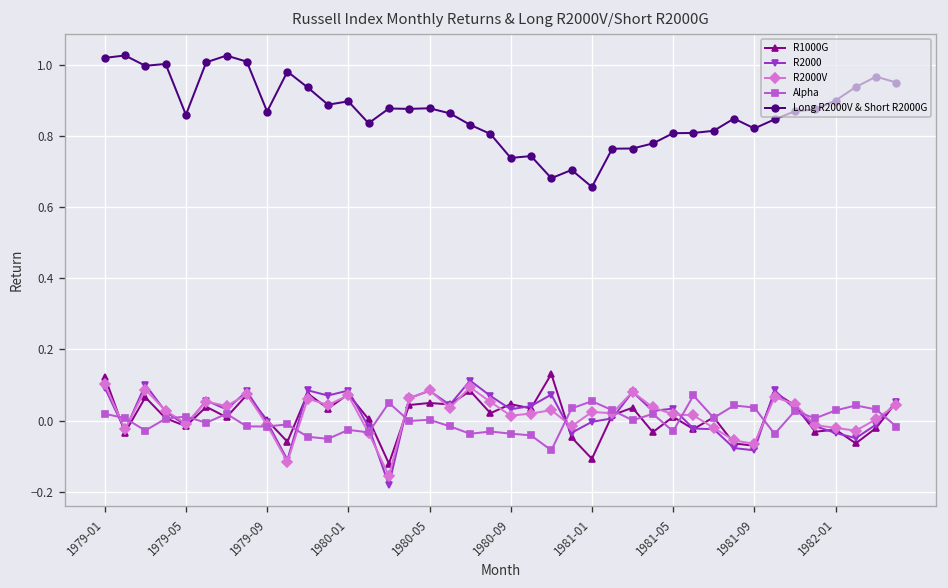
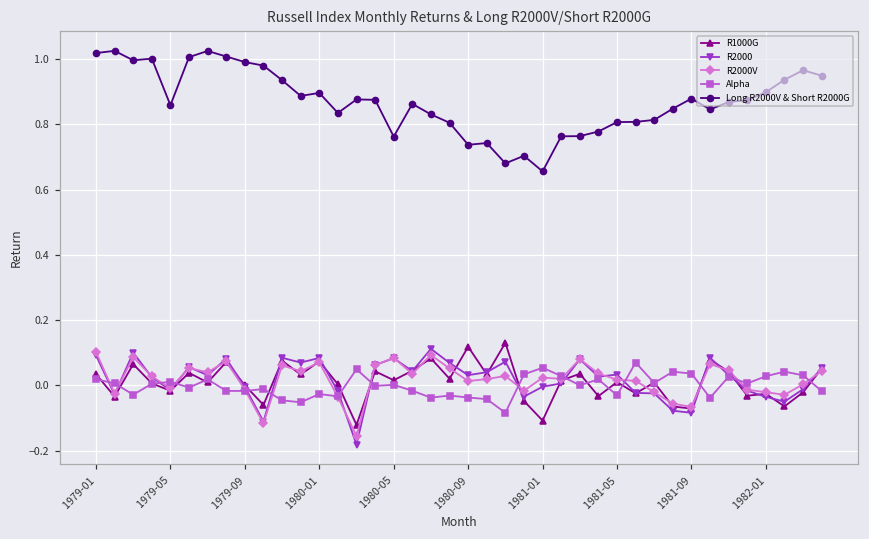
R1000G, 1979-01: 0.12 -> 0.03
Long R2000V & Short R2000G, 1979-09: 0.87 -> 0.99
R1000G, 1980-05: 0.05 -> 0.02
Long R2000V & Short R2000G, 1980-05: 0.88 -> 0.76
R1000G, 1980-09: 0.05 -> 0.12
Long R2000V & Short R2000G, 1981-09: 0.82 -> 0.88
